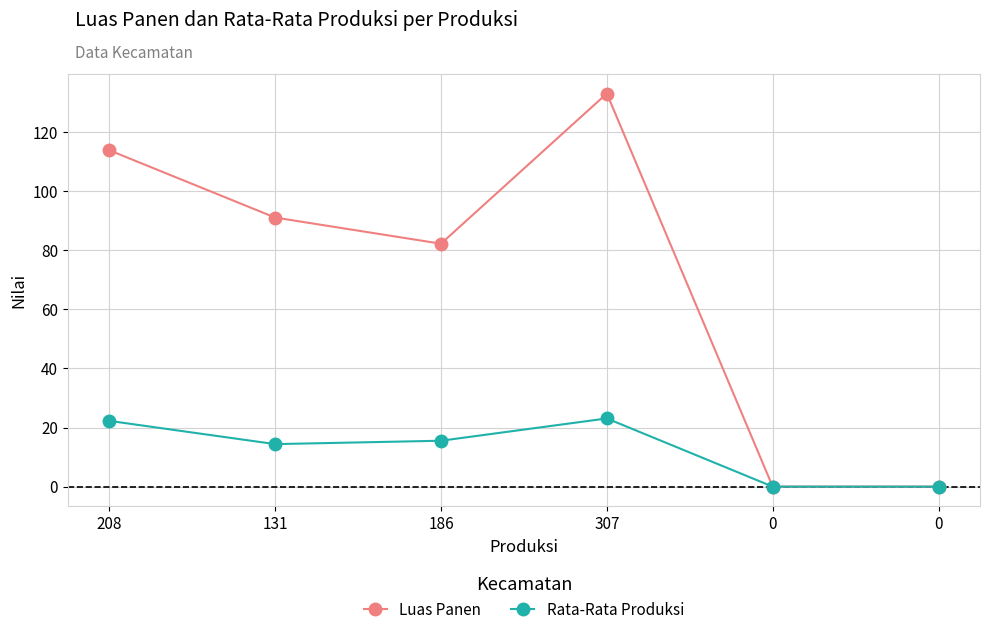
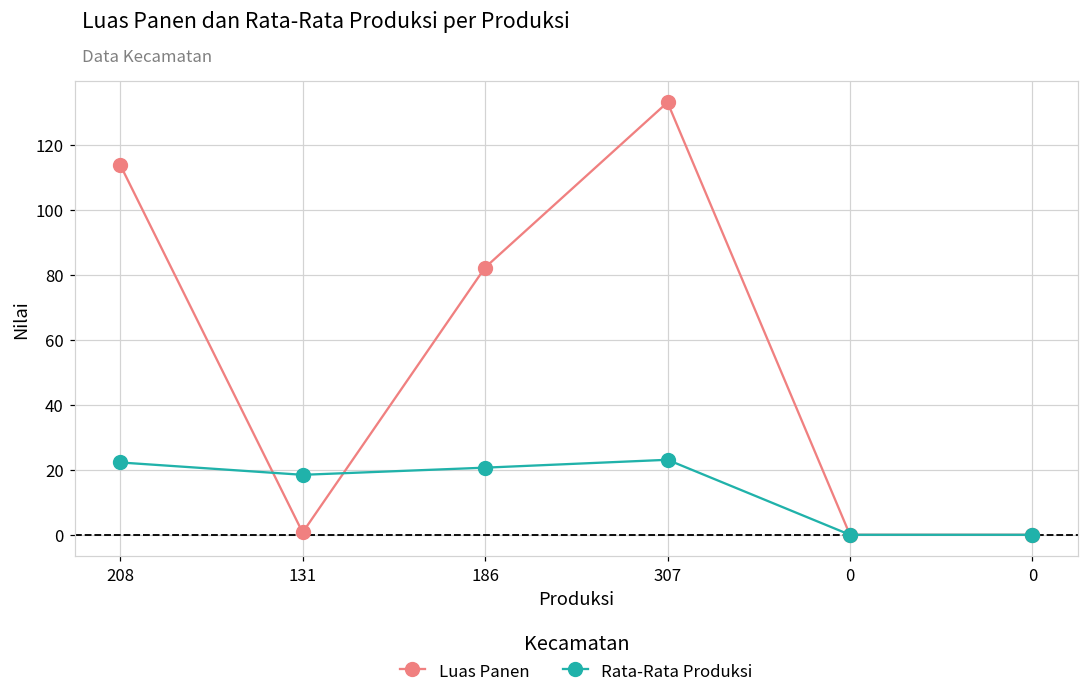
Luas Panen, 131: 91 -> 1
Rata-Rata Produksi, 131: 14 -> 18
Rata-Rata Produksi, 186: 16 -> 21
